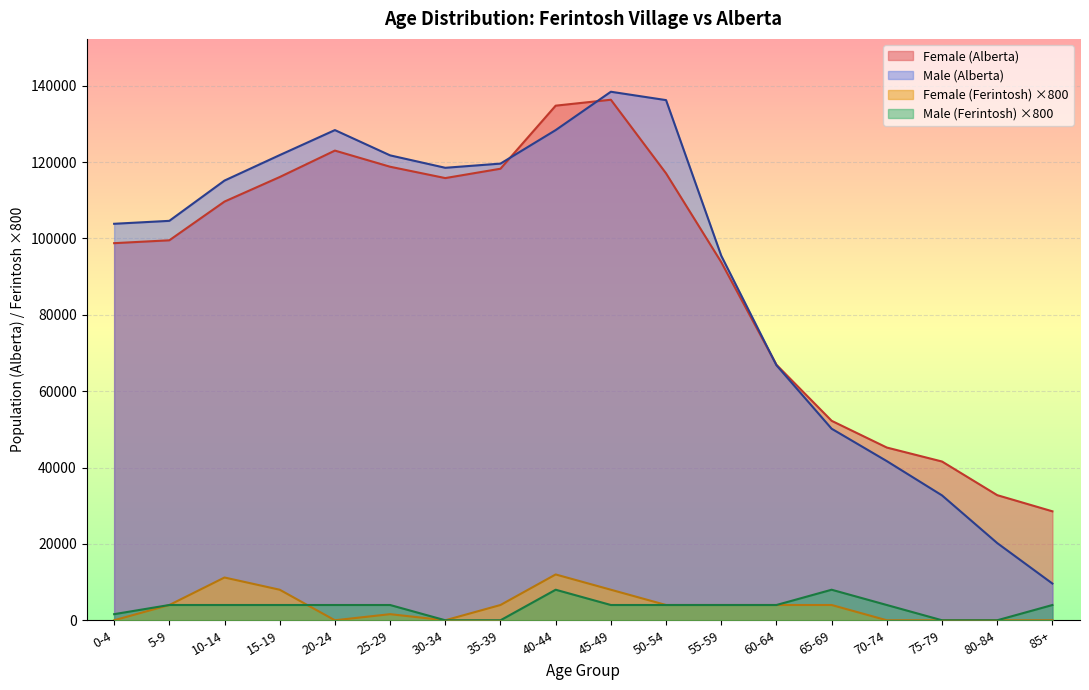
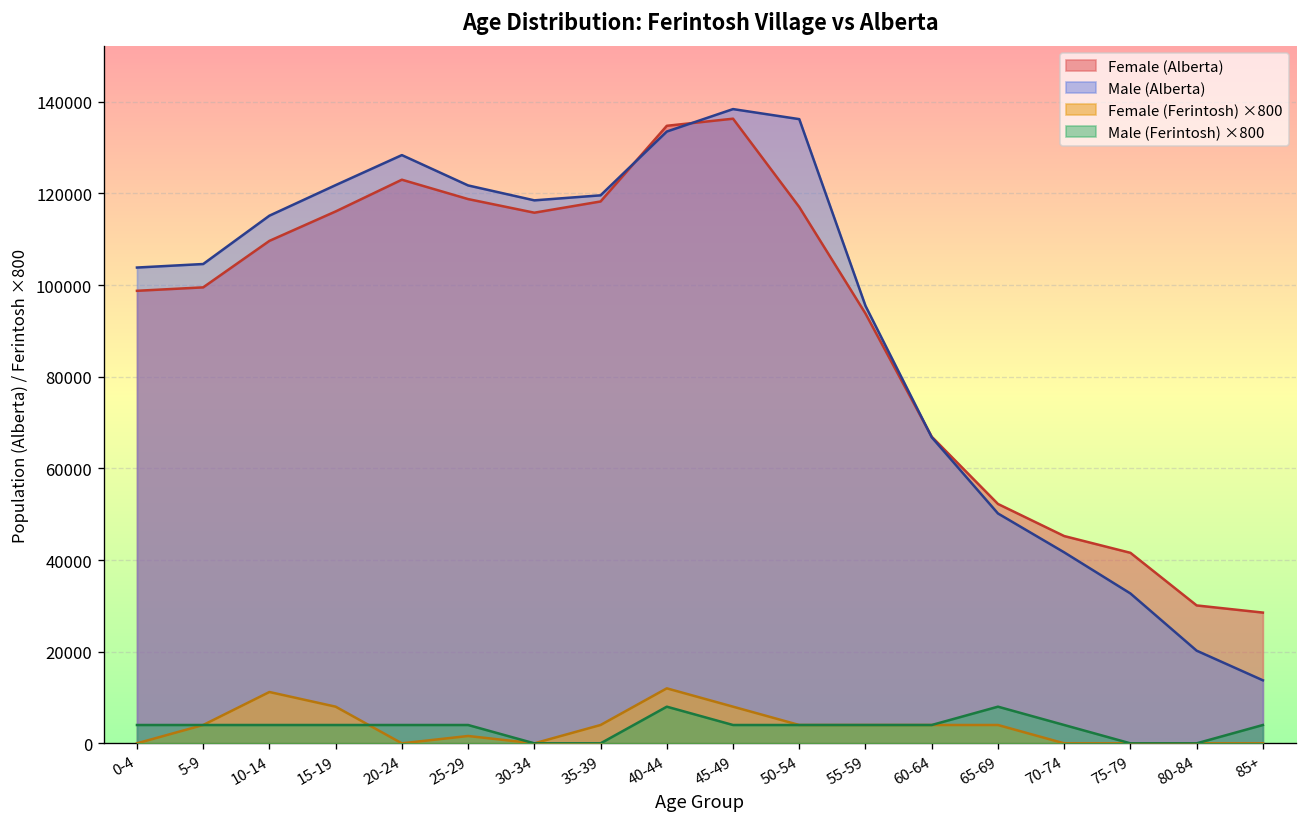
Male (Ferintosh) ×800, 0-4: 2000 -> 4000
Male (Alberta), 40-44: 128000 -> 134000
Female (Alberta), 80-84: 33000 -> 30000
Male (Alberta), 85+: 10000 -> 14000
